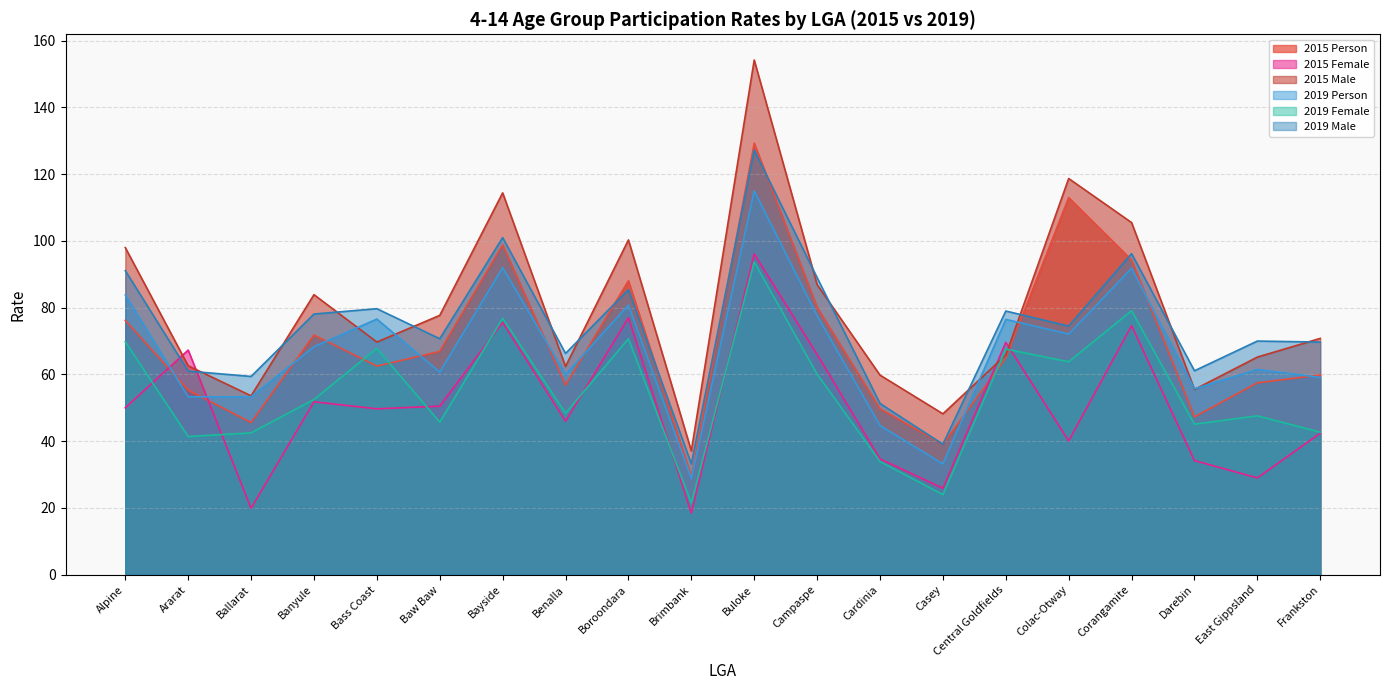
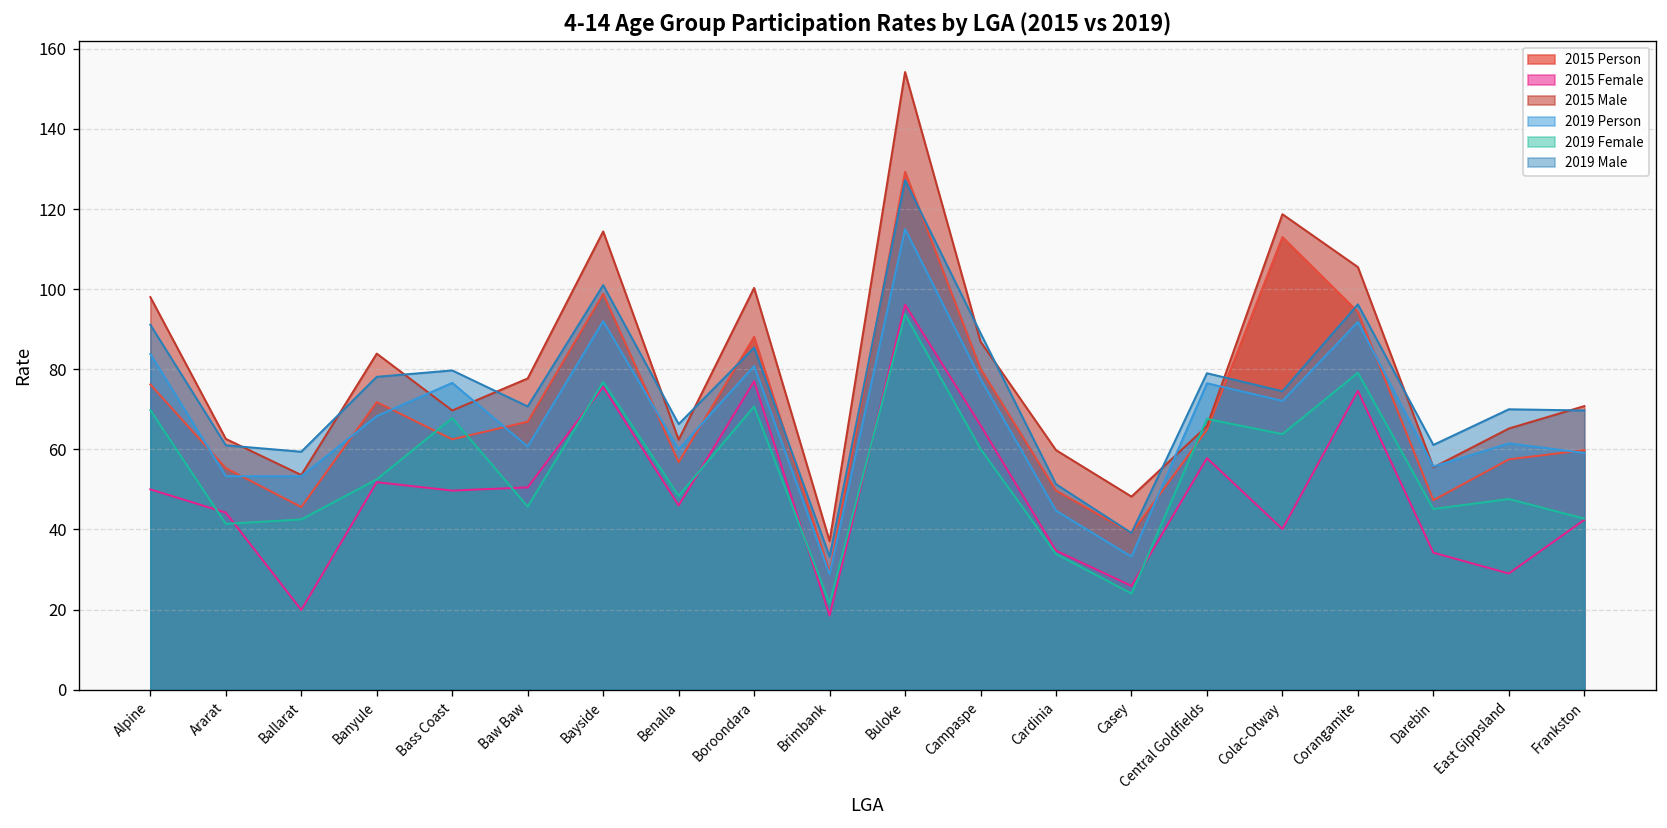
2015 Female, Ararat: 67 -> 44
2015 Female, Central Goldfields: 70 -> 58
